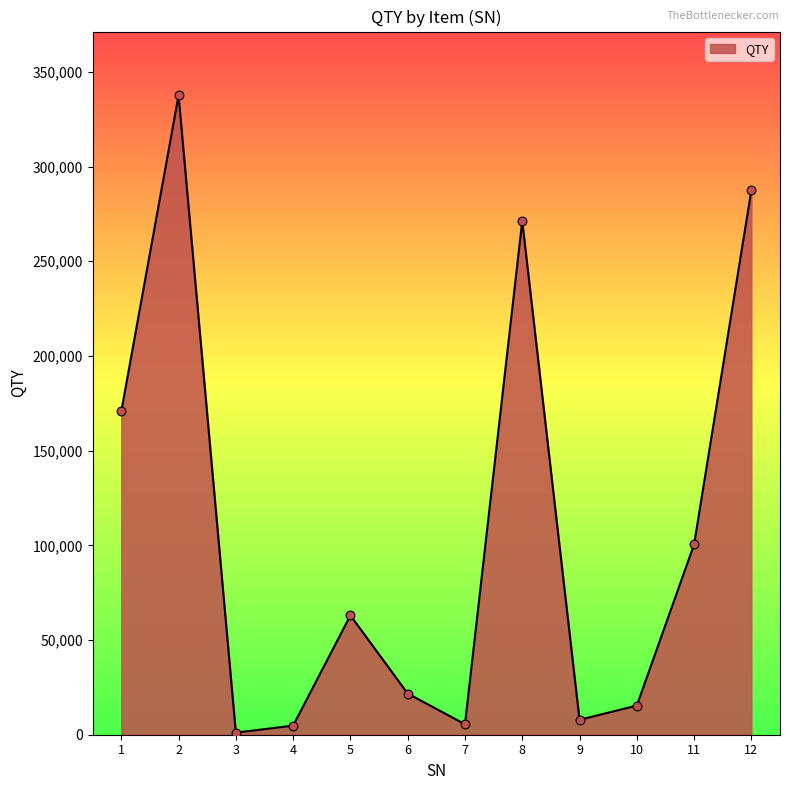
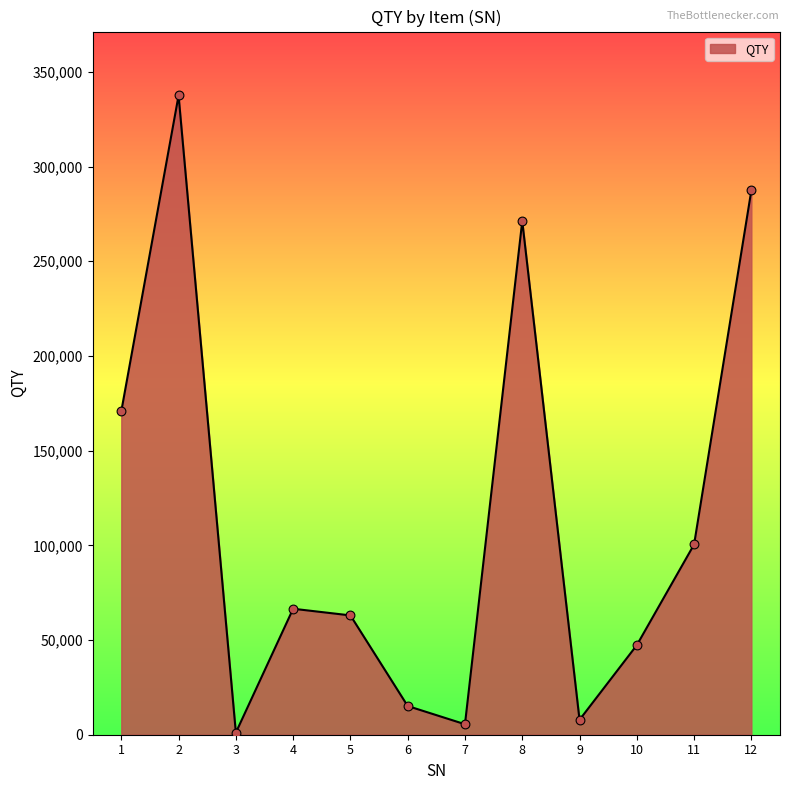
4: 5,000 -> 67,000
6: 22,000 -> 15,000
10: 15,000 -> 47,000
